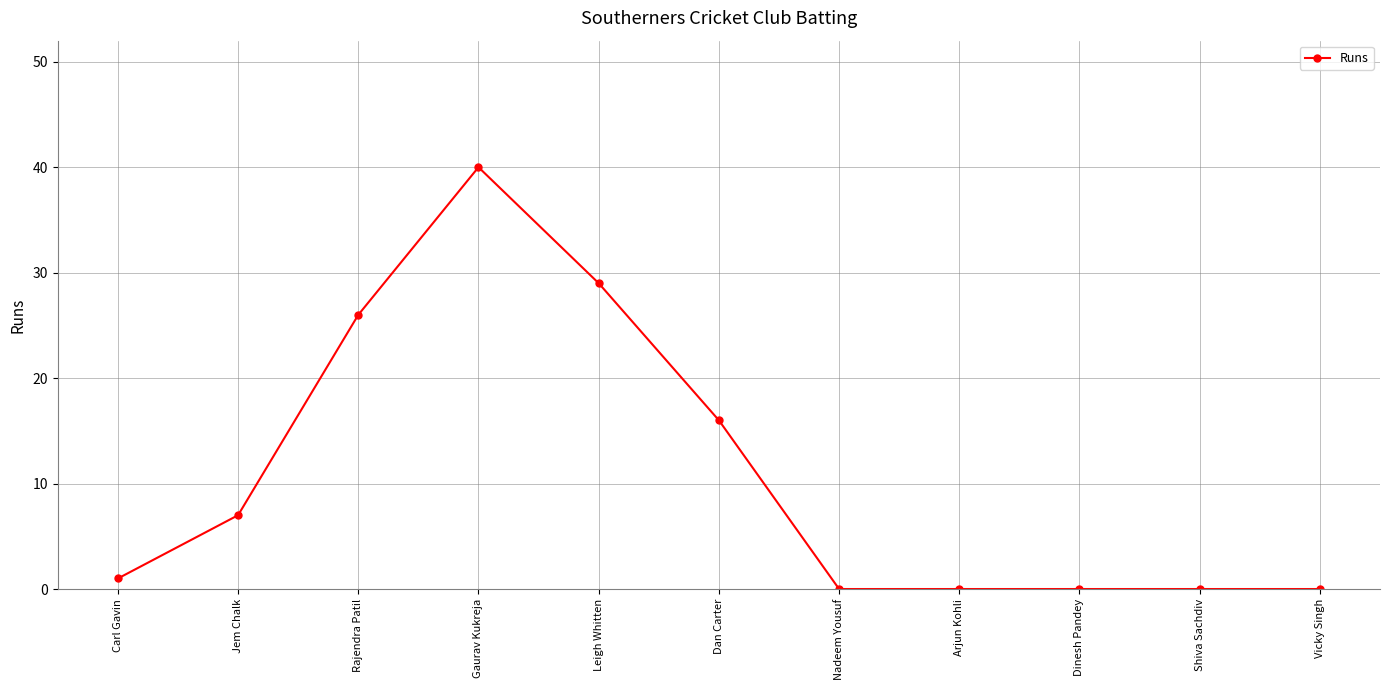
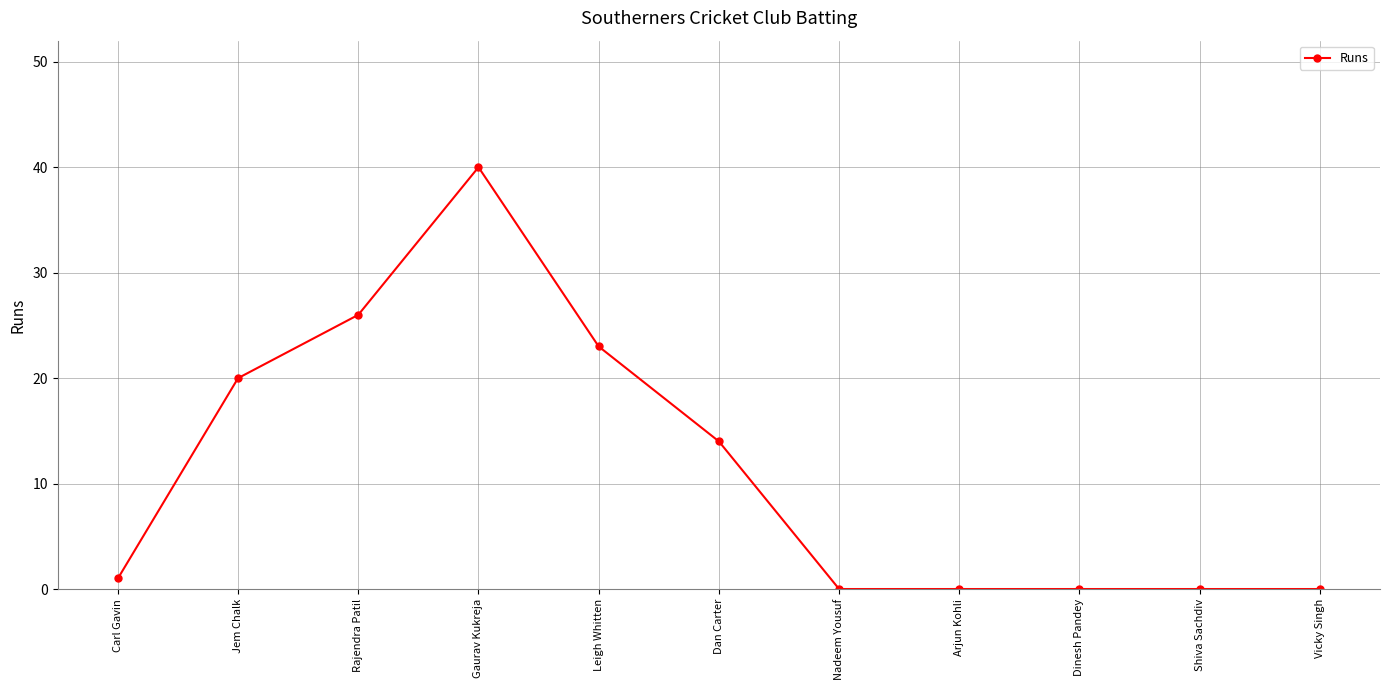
Jem Chalk: 7 -> 20
Leigh Whitten: 29 -> 23
Dan Carter: 16 -> 14
